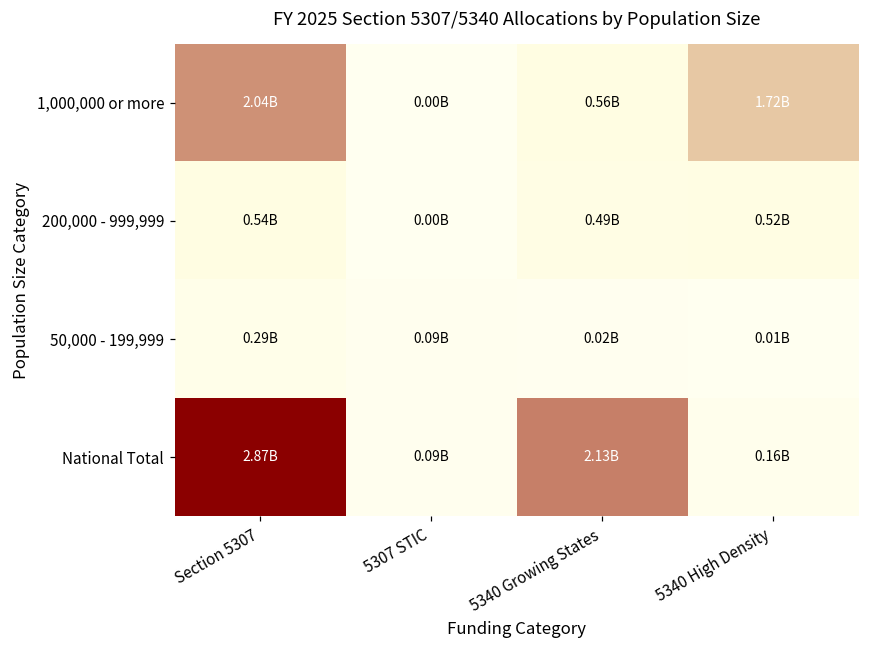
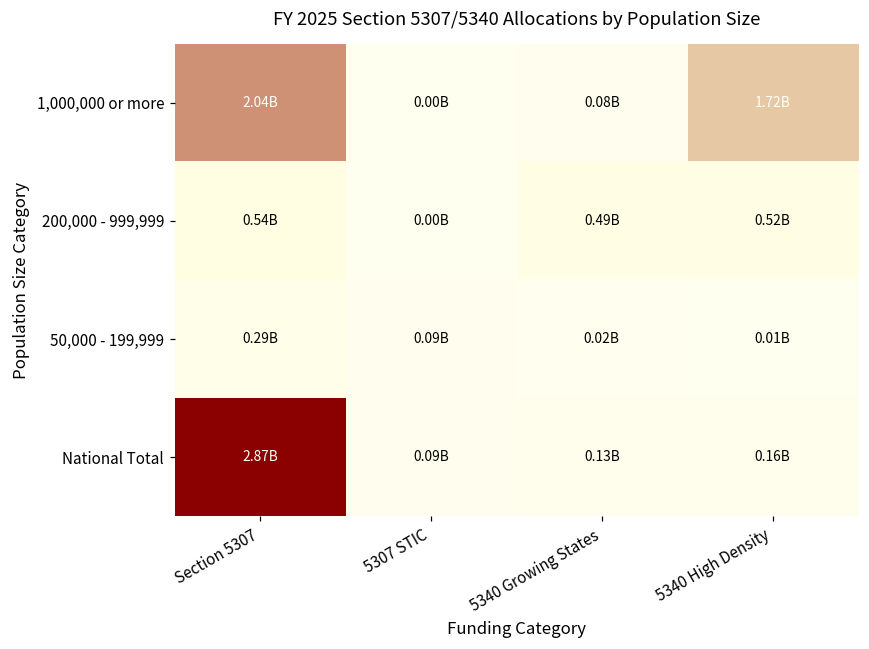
1,000,000 or more, 5340 Growing States: 0.56B -> 0.08B
National Total, 5340 Growing States: 2.13B -> 0.13B
